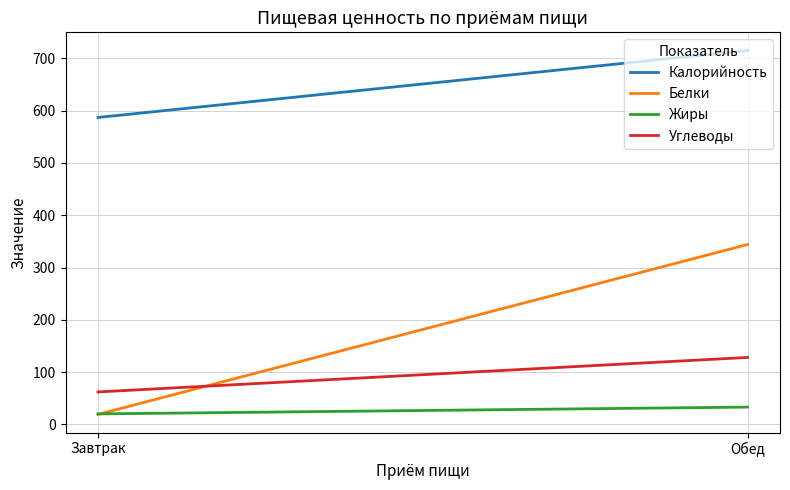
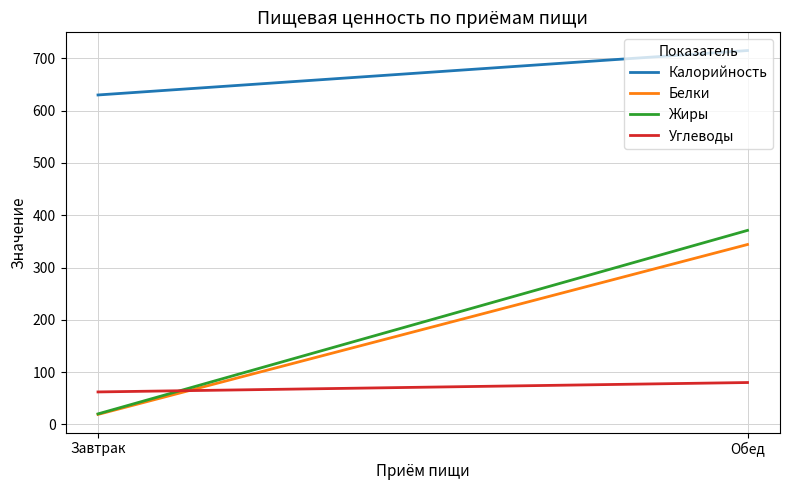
Калорийность, Завтрак: 590 -> 630
Жиры, Обед: 30 -> 370
Углеводы, Обед: 130 -> 80
